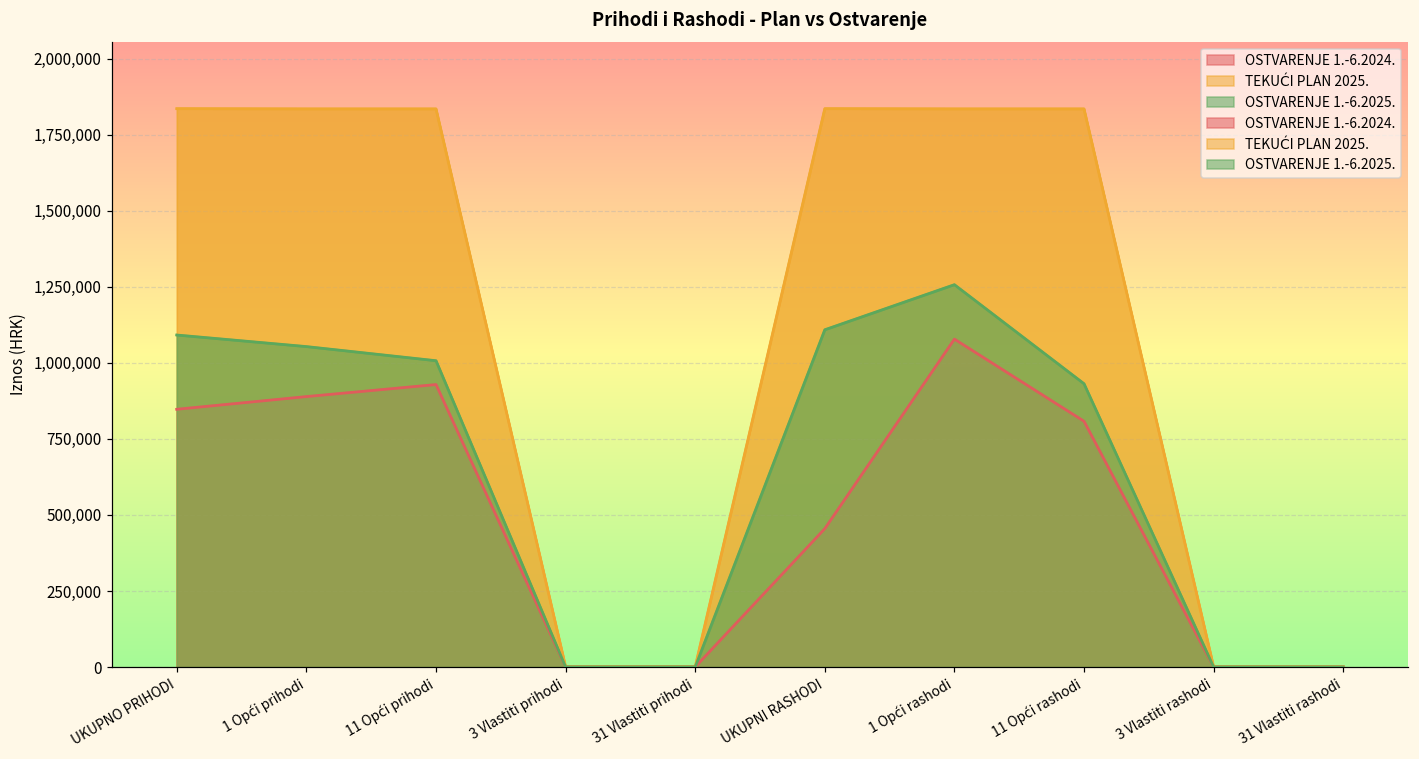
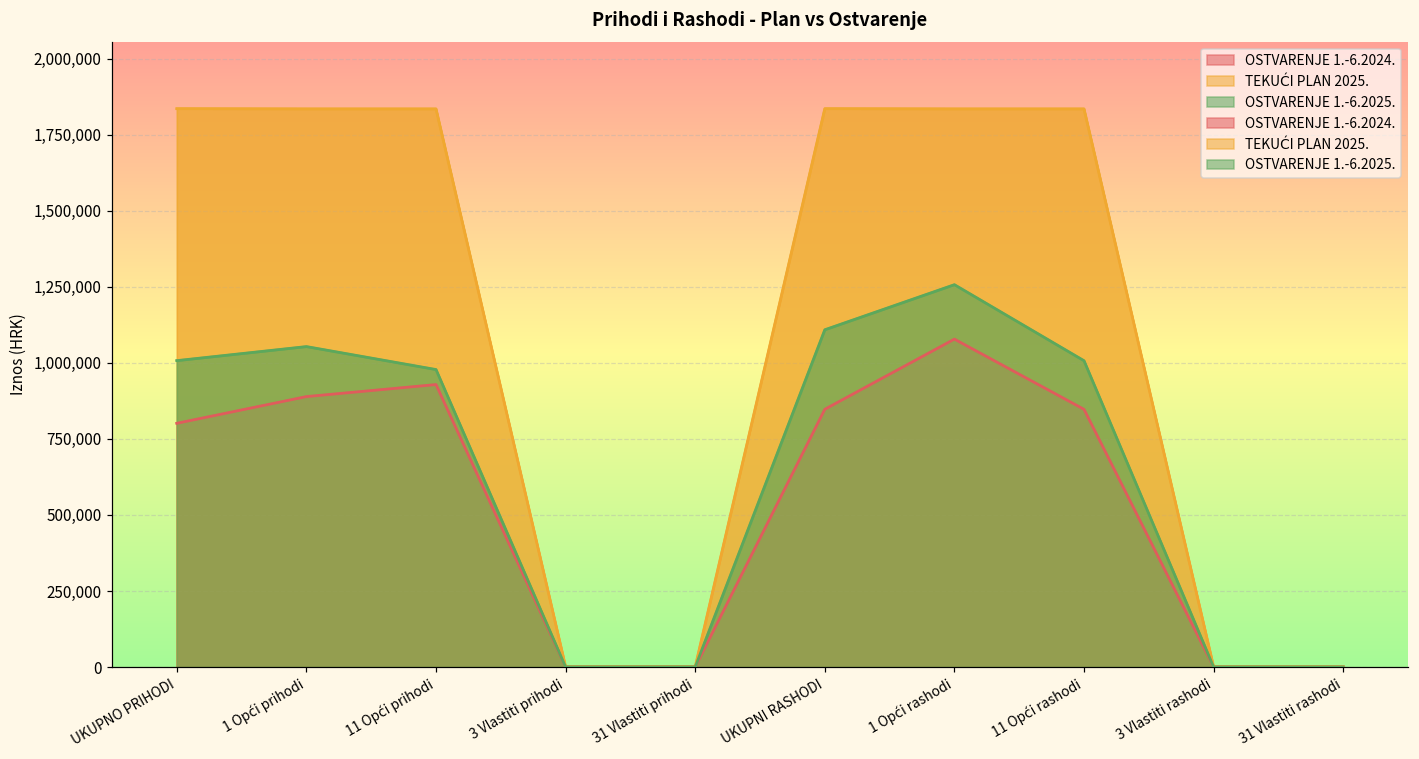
OSTVARENJE 1.-6.2024., UKUPNO PRIHODI: 850,000 -> 800,000
OSTVARENJE 1.-6.2025., UKUPNO PRIHODI: 1,090,000 -> 1,010,000
OSTVARENJE 1.-6.2025., 11 Opći prihodi: 1,010,000 -> 980,000
OSTVARENJE 1.-6.2024., UKUPNI RASHODI: 450,000 -> 850,000
OSTVARENJE 1.-6.2024., 11 Opći rashodi: 810,000 -> 850,000
OSTVARENJE 1.-6.2025., 11 Opći rashodi: 930,000 -> 1,010,000
